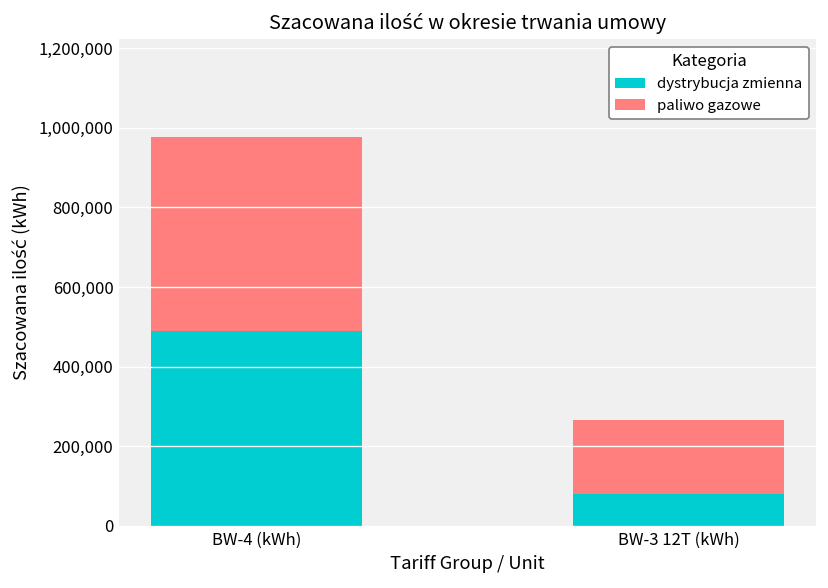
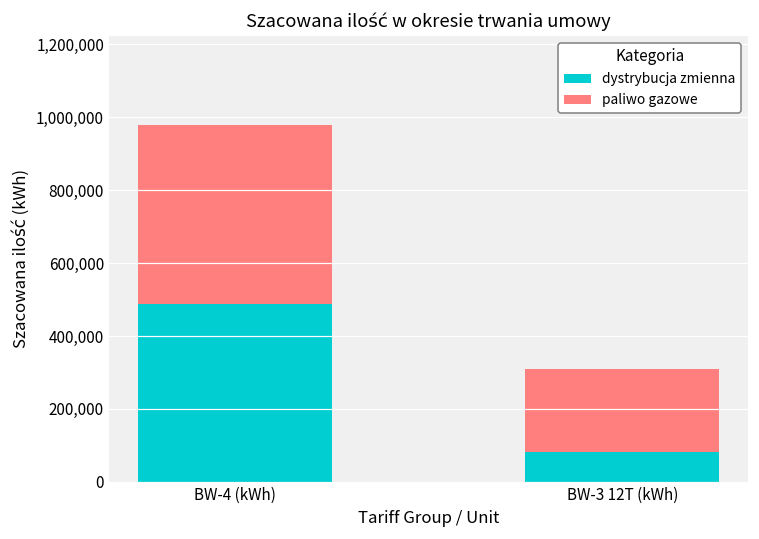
paliwo gazowe, BW-3 12T (kWh): 190,000 -> 230,000
